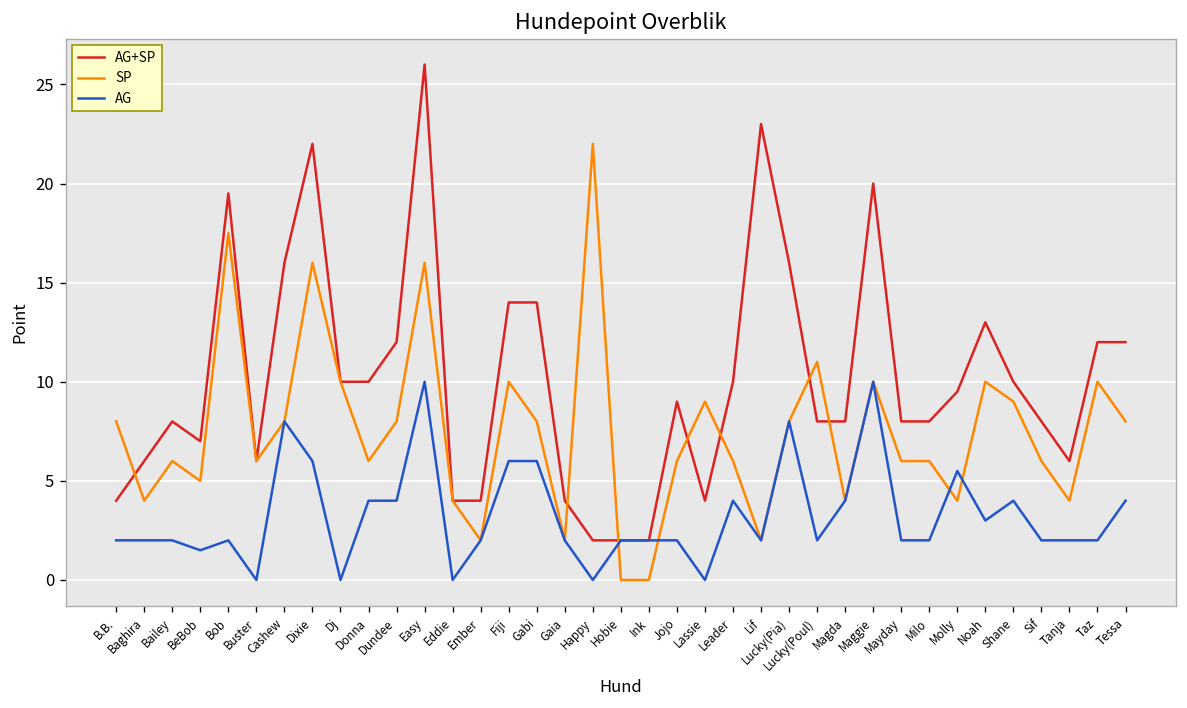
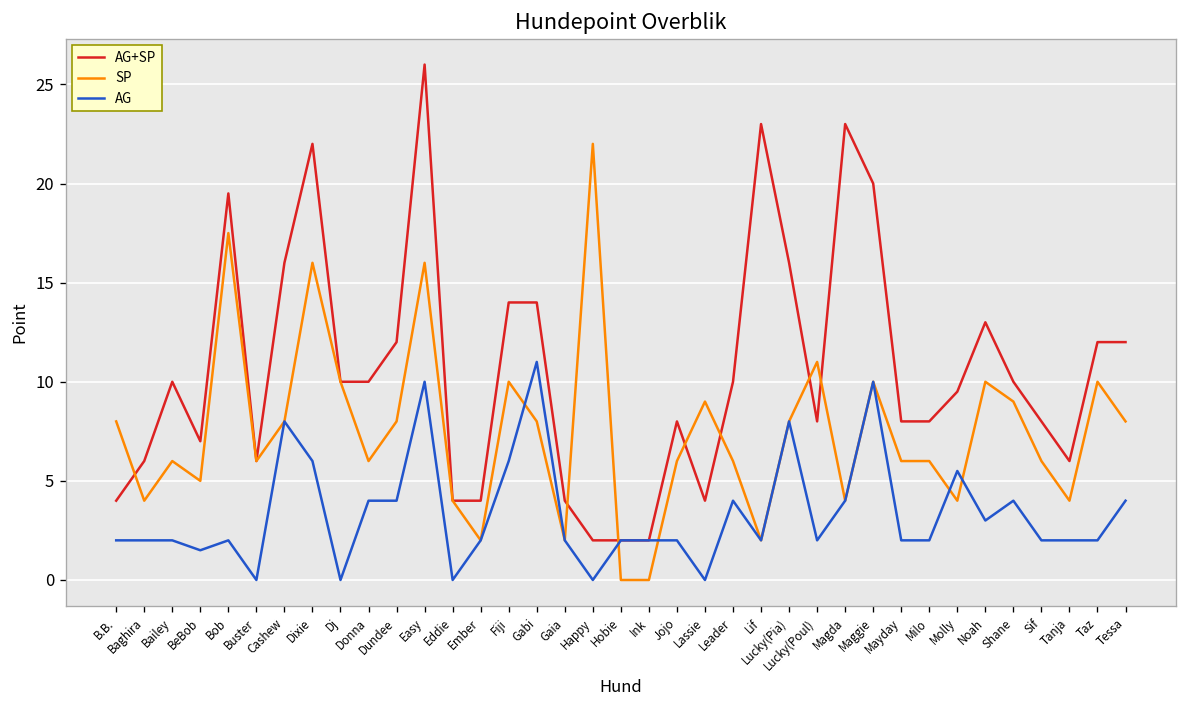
AG+SP, Bailey: 8 -> 10
AG, Gabi: 6 -> 11
AG+SP, Jojo: 9 -> 8
AG+SP, Magda: 8 -> 23
